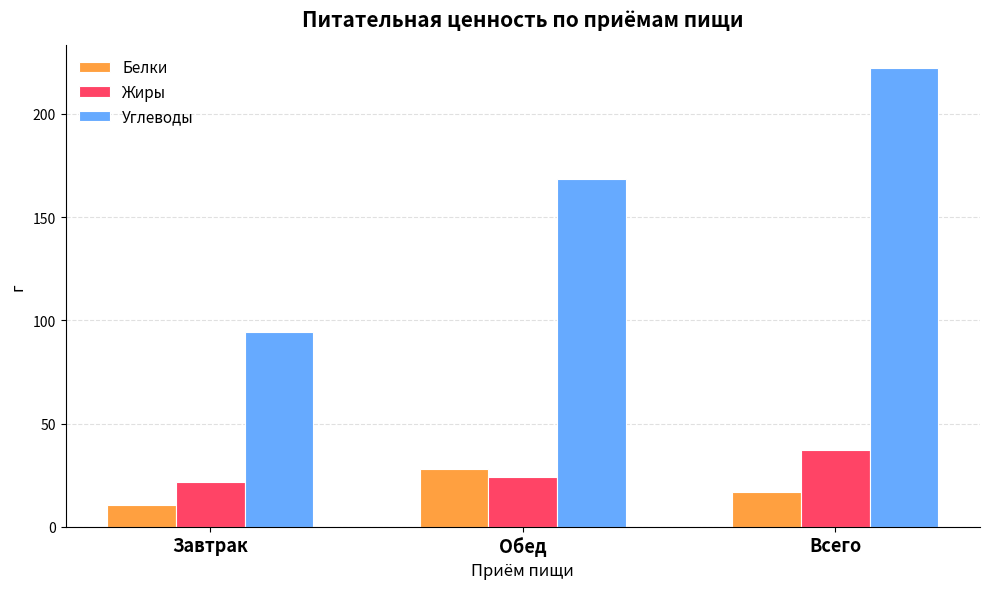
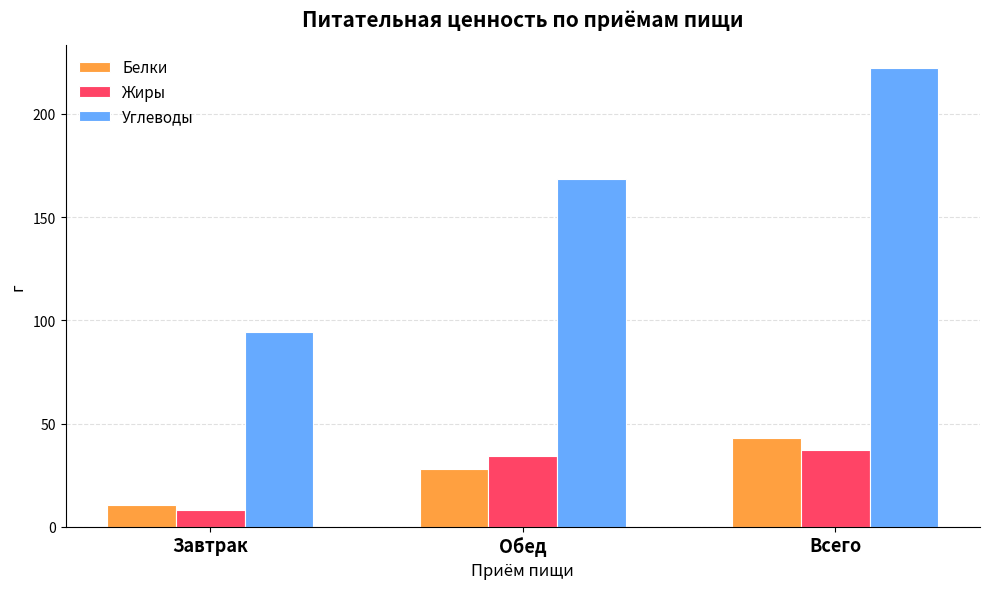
Жиры, Завтрак: 22 -> 8
Жиры, Обед: 24 -> 34
Белки, Всего: 17 -> 43
